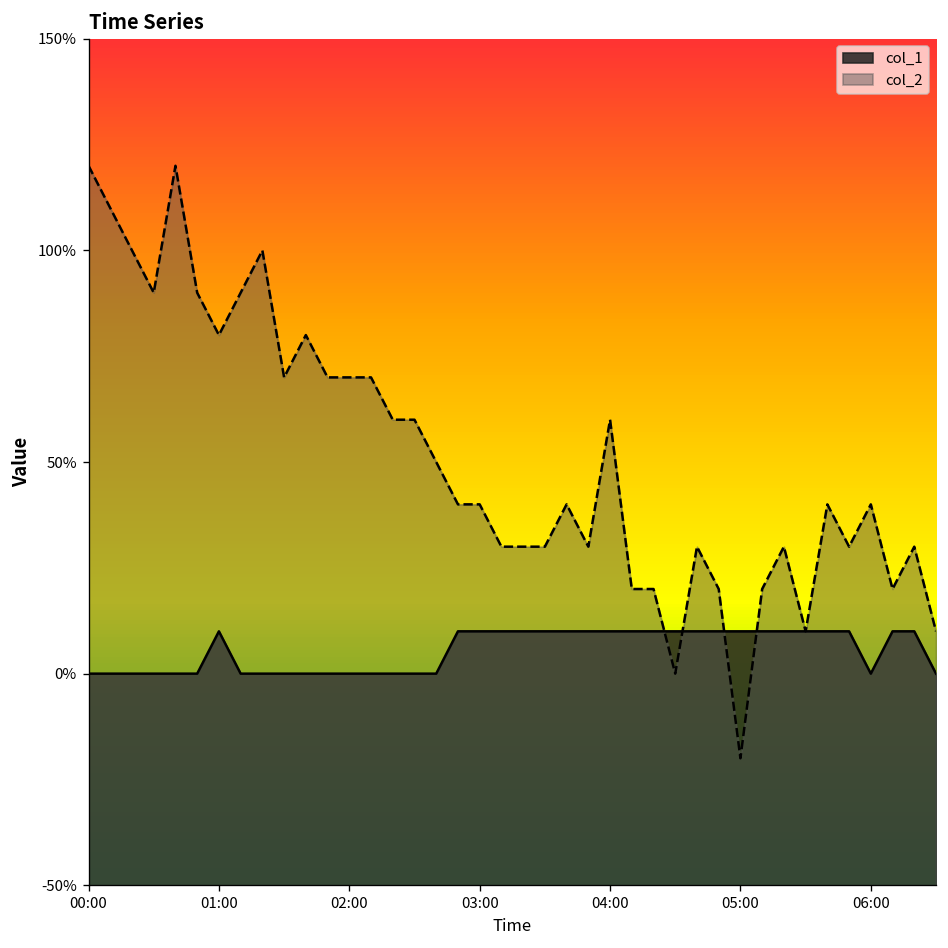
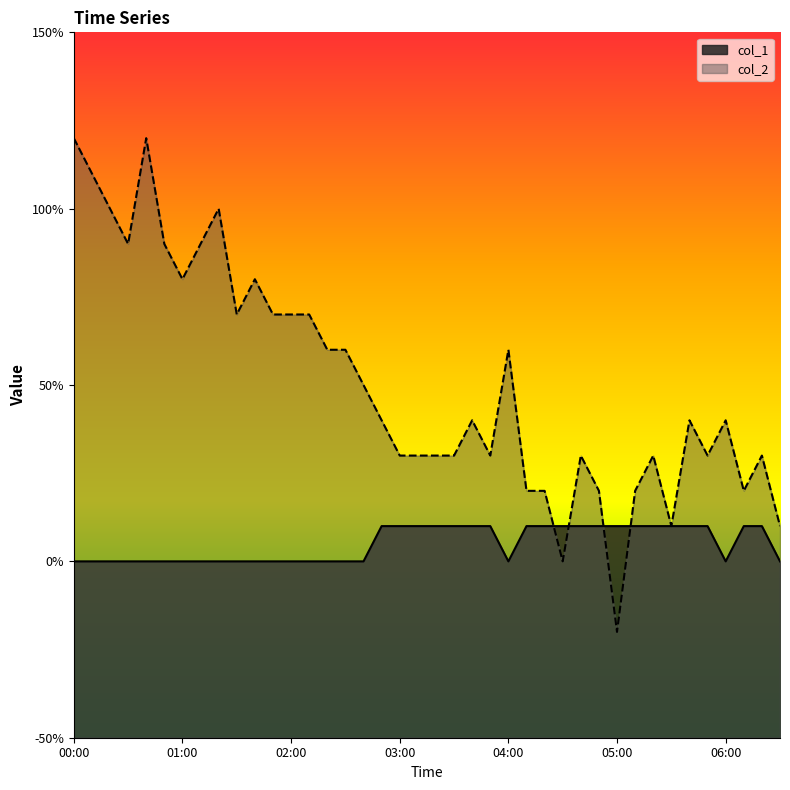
col_1, 01:00: 10% -> 0%
col_2, 03:00: 40% -> 30%
col_1, 04:00: 10% -> 0%
